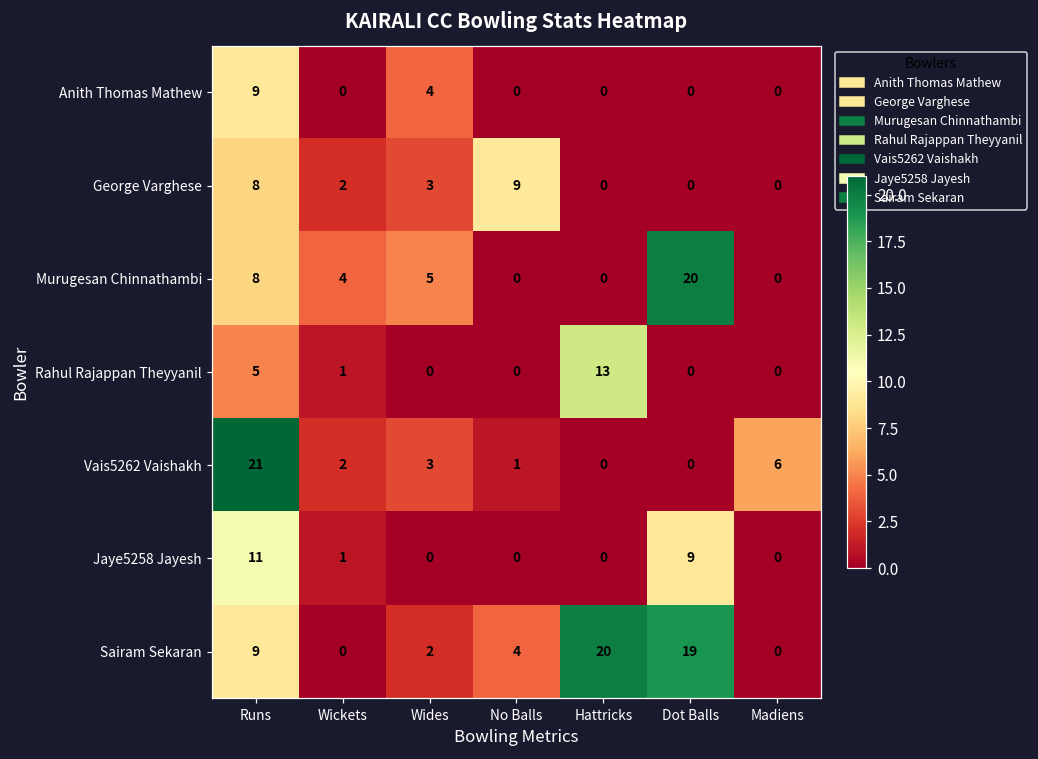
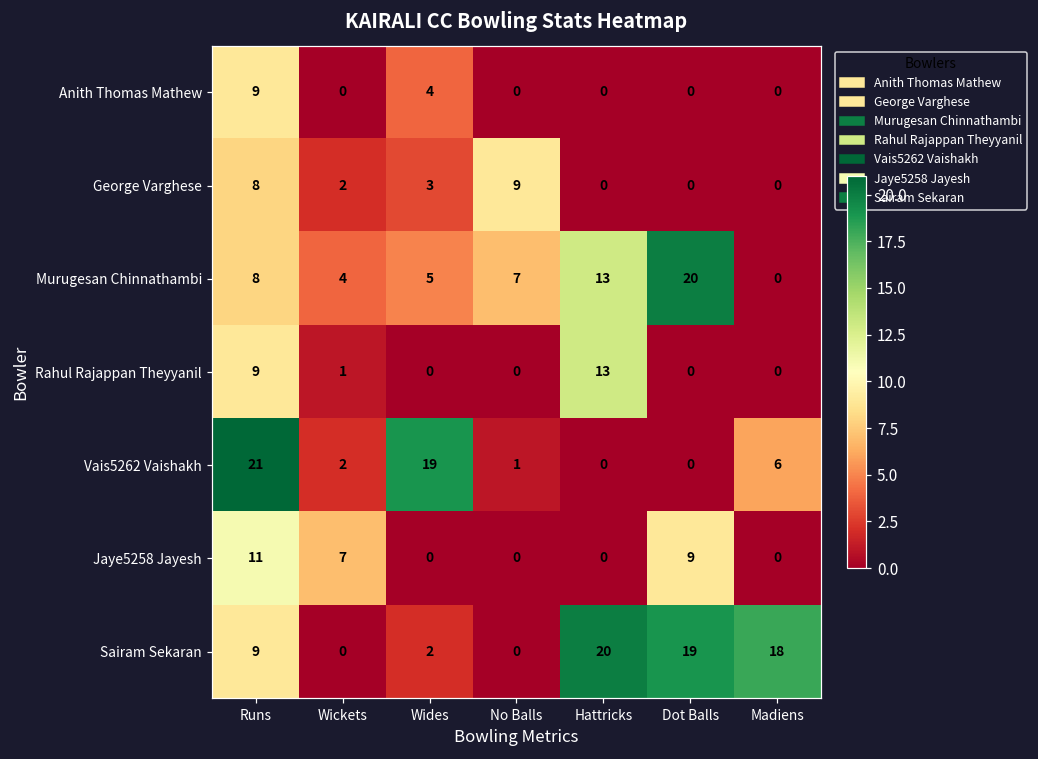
Murugesan Chinnathambi, No Balls: 0 -> 7
Murugesan Chinnathambi, Hattricks: 0 -> 13
Rahul Rajappan Theyyanil, Runs: 5 -> 9
Vais5262 Vaishakh, Wides: 3 -> 19
Jaye5258 Jayesh, Wickets: 1 -> 7
Sairam Sekaran, No Balls: 4 -> 0
Sairam Sekaran, Madiens: 0 -> 18
